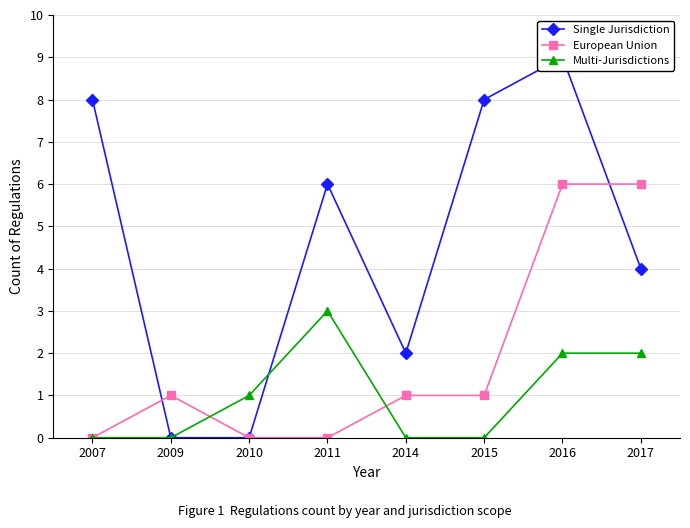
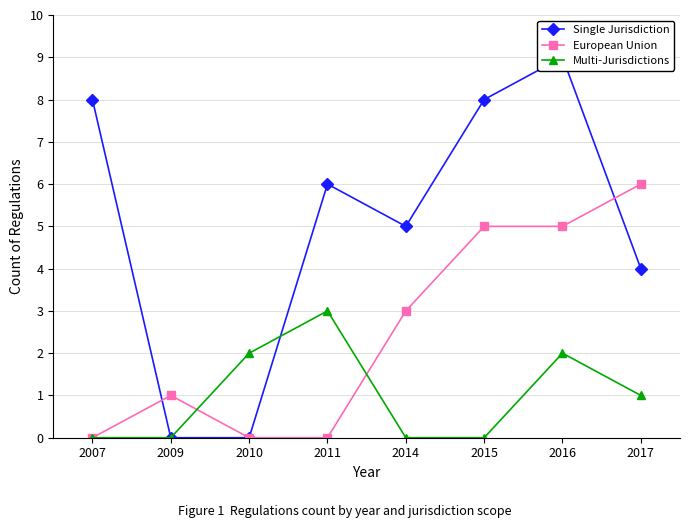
Multi-Jurisdictions, 2010: 1 -> 2
Single Jurisdiction, 2014: 2 -> 5
European Union, 2014: 1 -> 3
European Union, 2015: 1 -> 5
European Union, 2016: 6 -> 5
Multi-Jurisdictions, 2017: 2 -> 1
